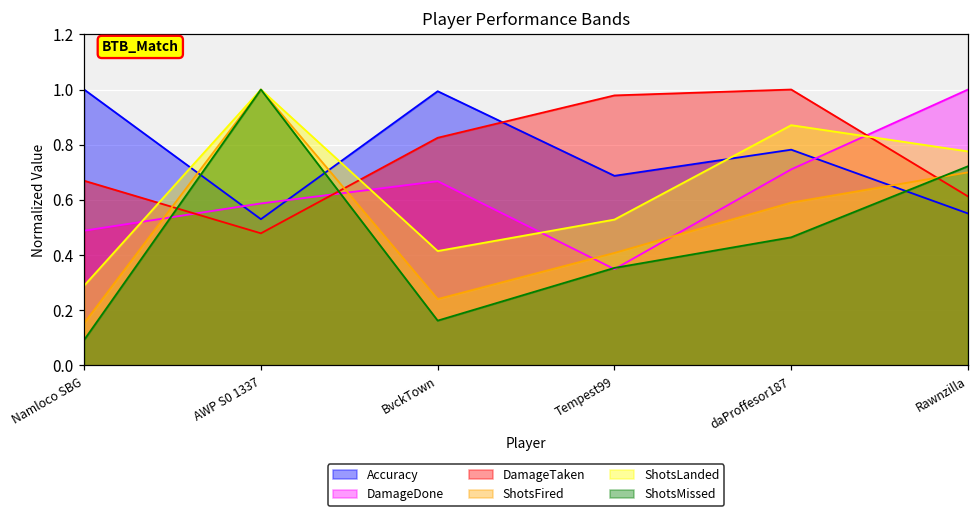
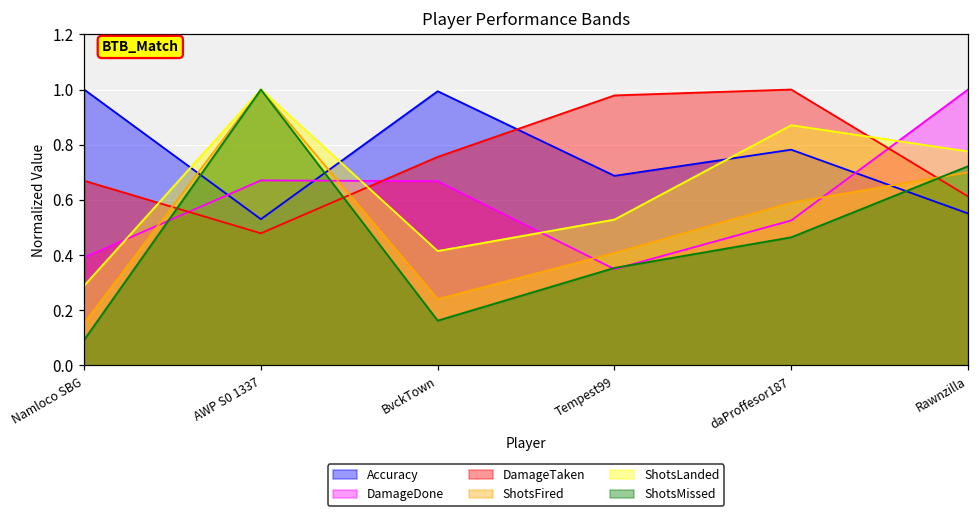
DamageDone, Namloco SBG: 0.49 -> 0.39
DamageDone, AWP S0 1337: 0.59 -> 0.67
DamageTaken, BvckTown: 0.83 -> 0.76
DamageDone, daProffesor187: 0.71 -> 0.53
